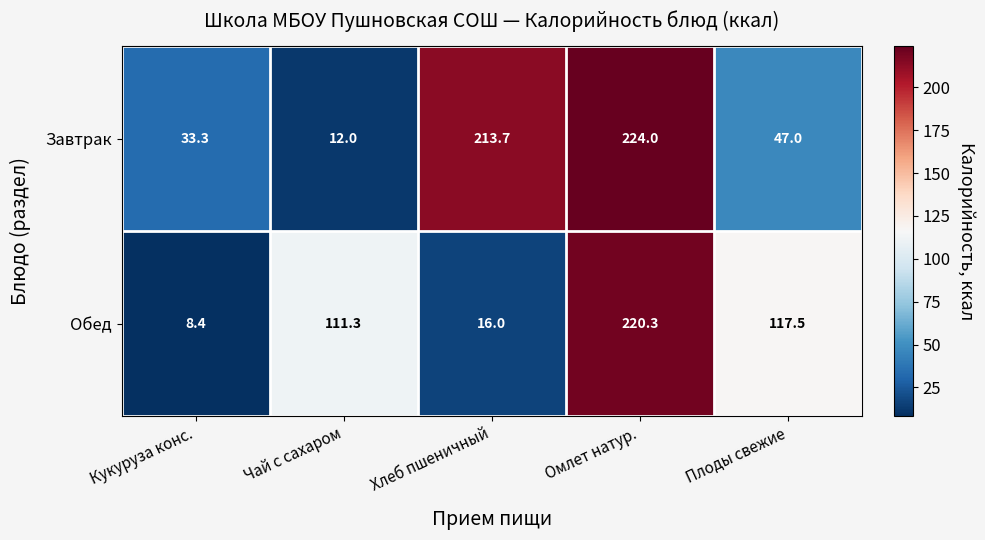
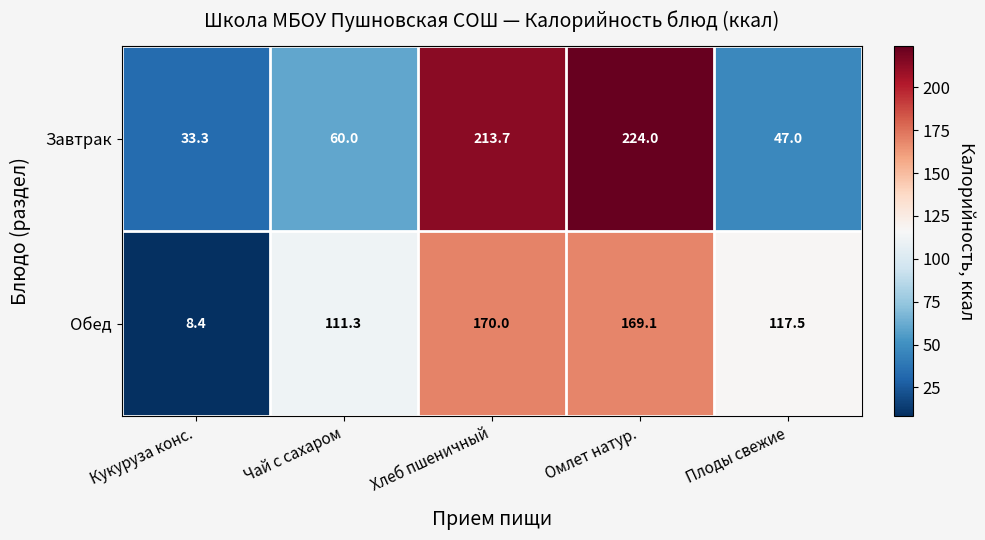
Завтрак, Чай с сахаром: 12.0 -> 60.0
Обед, Хлеб пшеничный: 16.0 -> 170.0
Обед, Омлет натур.: 220.3 -> 169.1
